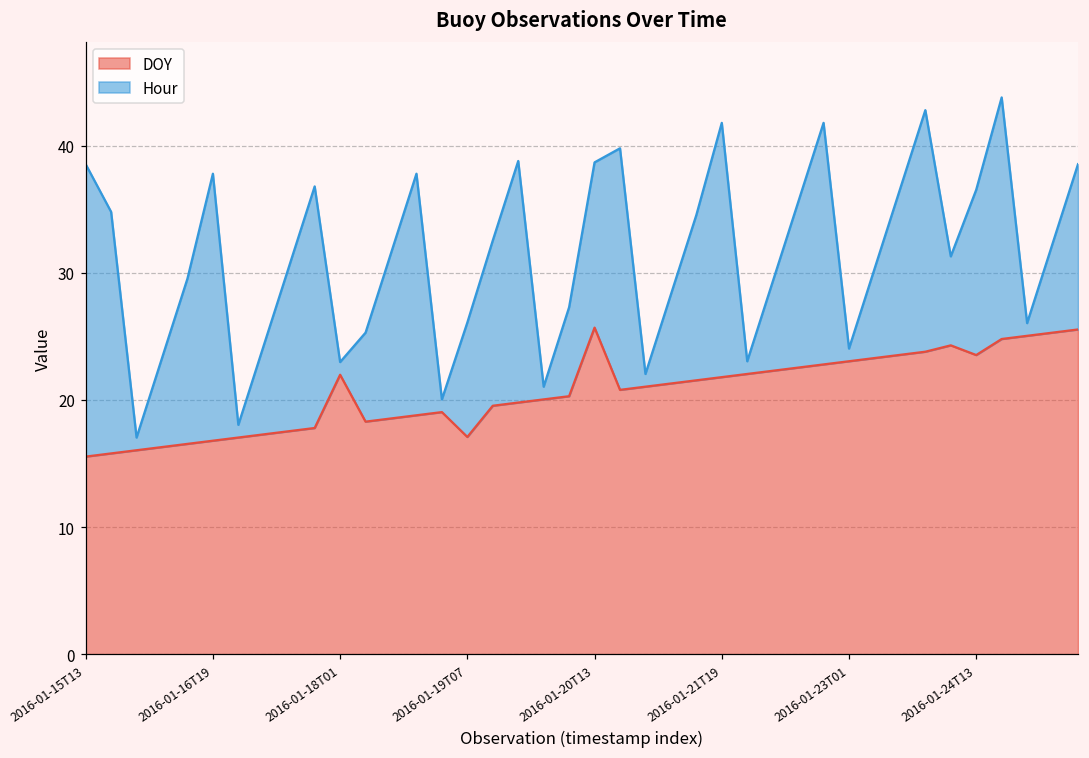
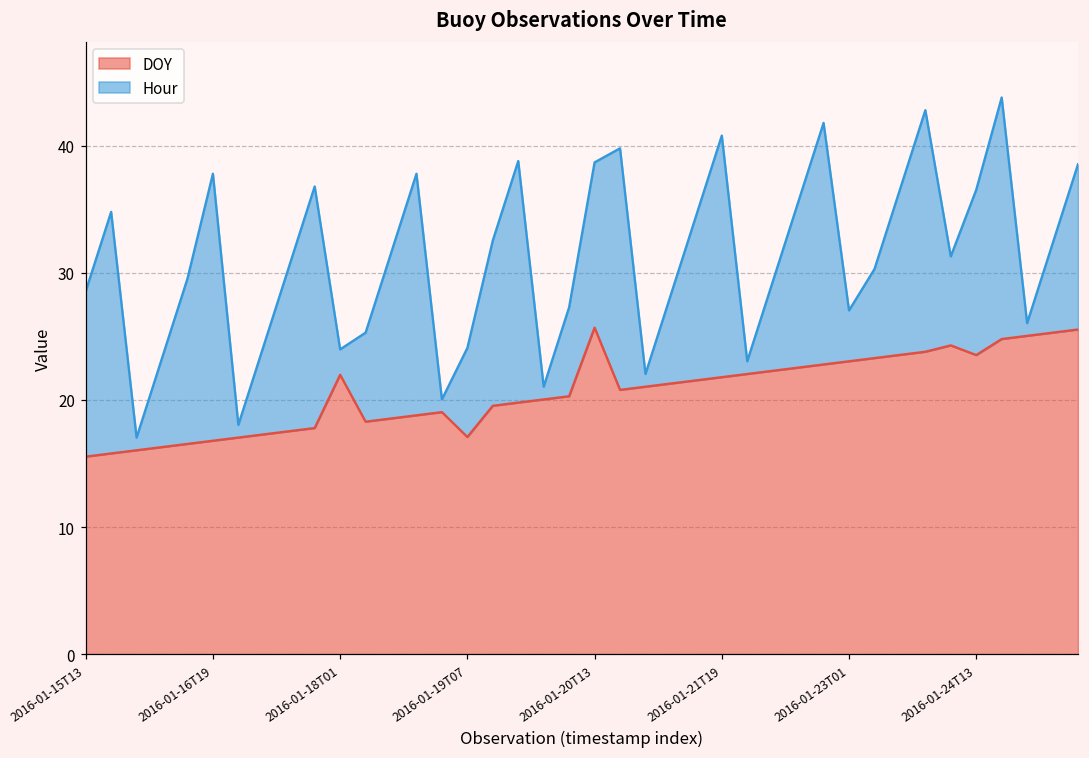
Hour, 2016-01-15T13: 23 -> 13
Hour, 2016-01-18T01: 1 -> 2
Hour, 2016-01-19T07: 9 -> 7
Hour, 2016-01-21T19: 20 -> 19
Hour, 2016-01-23T01: 1 -> 4
